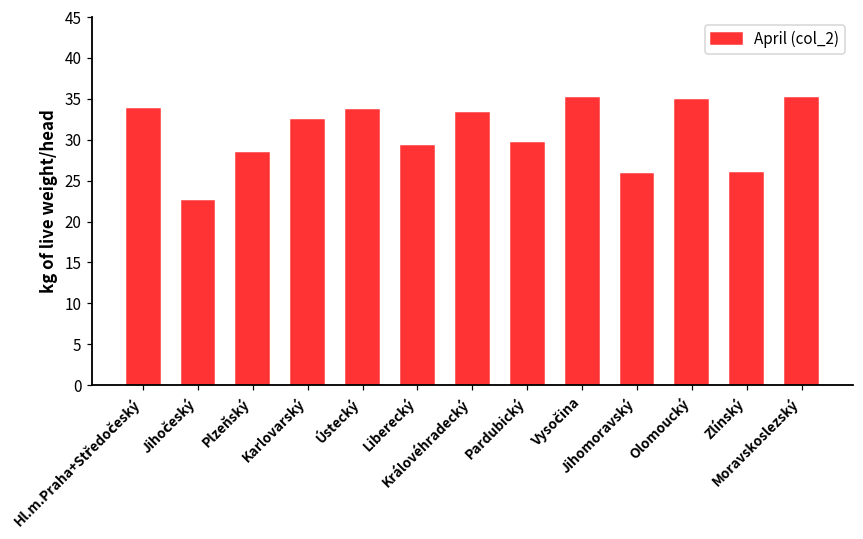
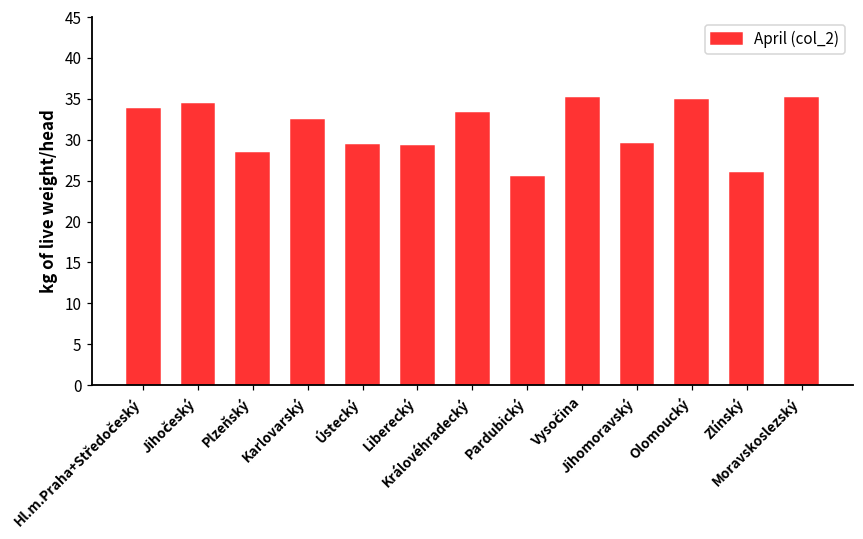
Jihočeský: 23 -> 34
Ústecký: 34 -> 29
Pardubický: 30 -> 26
Jihomoravský: 26 -> 30
